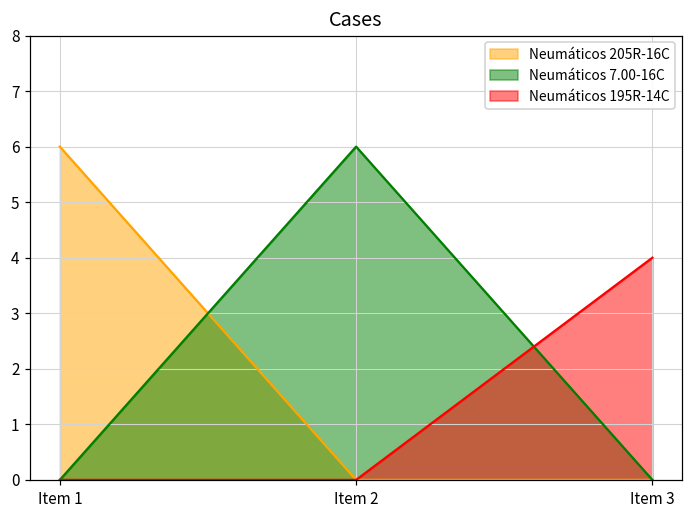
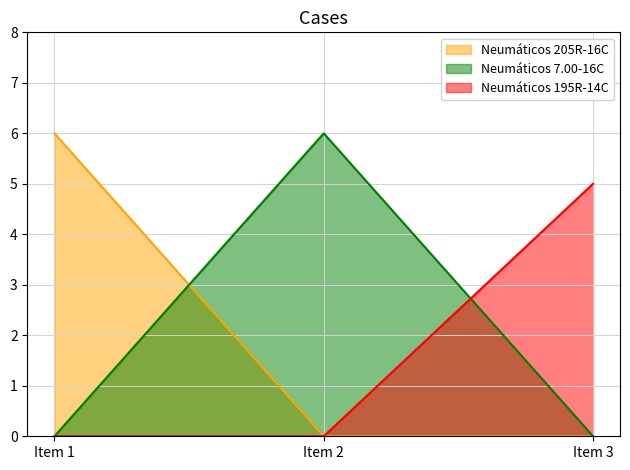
Neumáticos 195R-14C, Item 3: 4 -> 5
